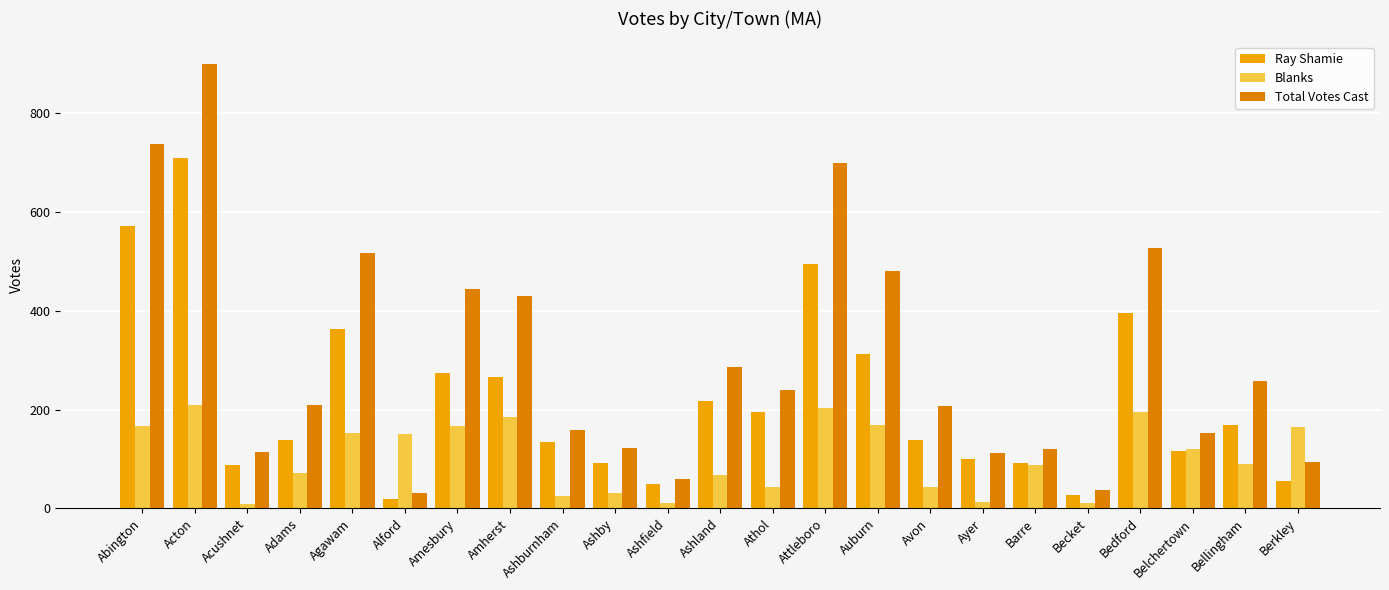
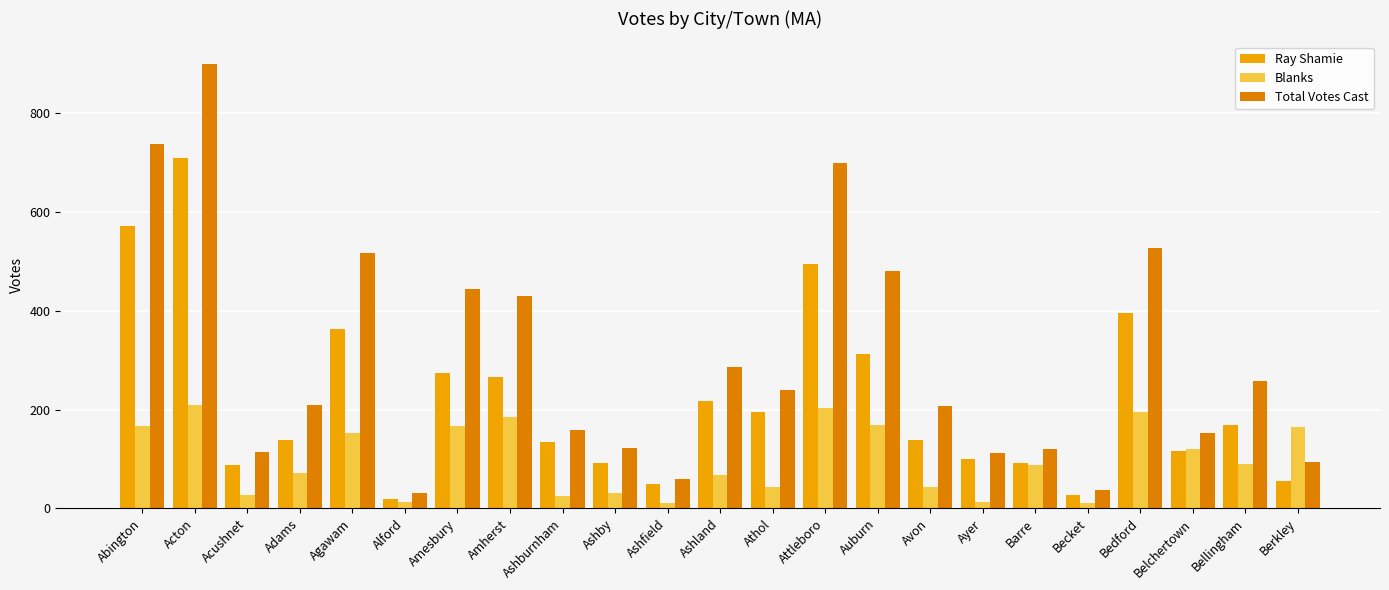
Blanks, Acushnet: 10 -> 30
Blanks, Alford: 150 -> 10
